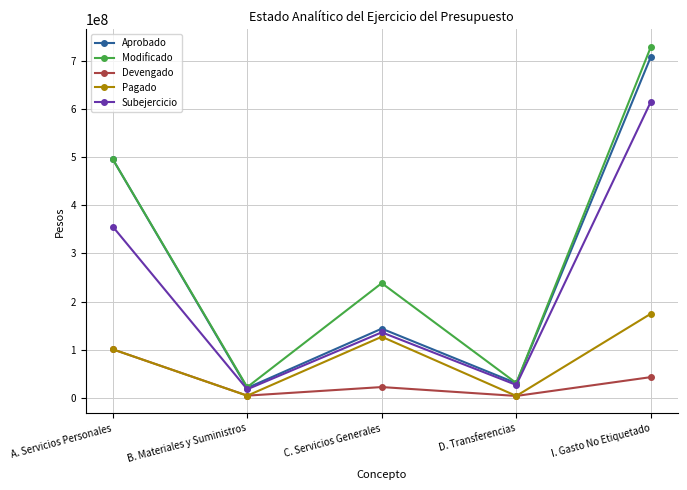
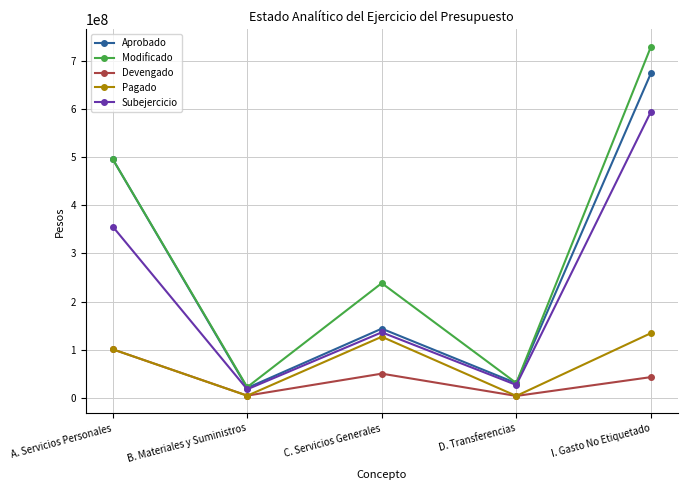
Devengado, C. Servicios Generales: 20000000 -> 50000000
Aprobado, I. Gasto No Etiquetado: 710000000 -> 670000000
Pagado, I. Gasto No Etiquetado: 170000000 -> 130000000
Subejercicio, I. Gasto No Etiquetado: 620000000 -> 590000000
